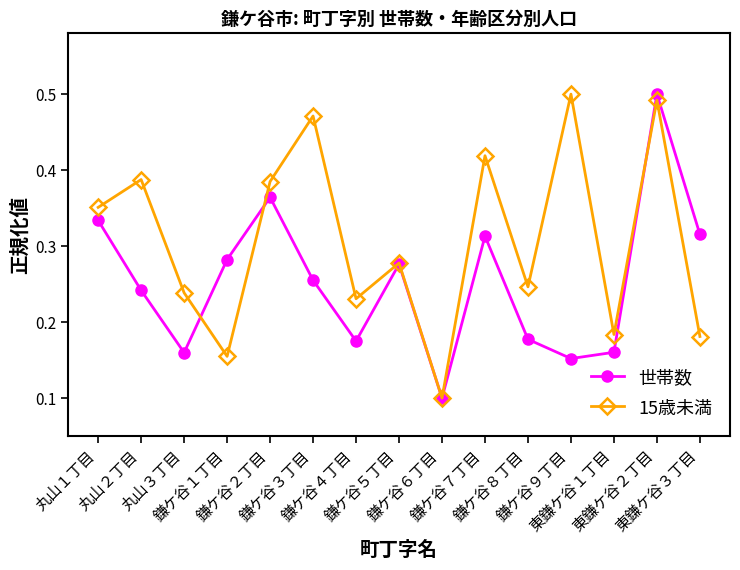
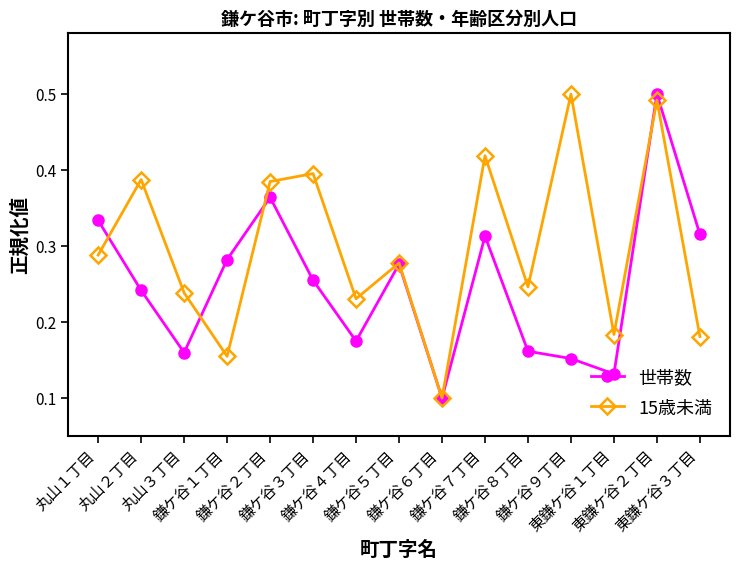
15歳未満, 丸山１丁目: 0.35 -> 0.29
15歳未満, 鎌ケ谷３丁目: 0.47 -> 0.40
世帯数, 鎌ケ谷８丁目: 0.18 -> 0.16
世帯数, 東鎌ケ谷１丁目: 0.16 -> 0.13
